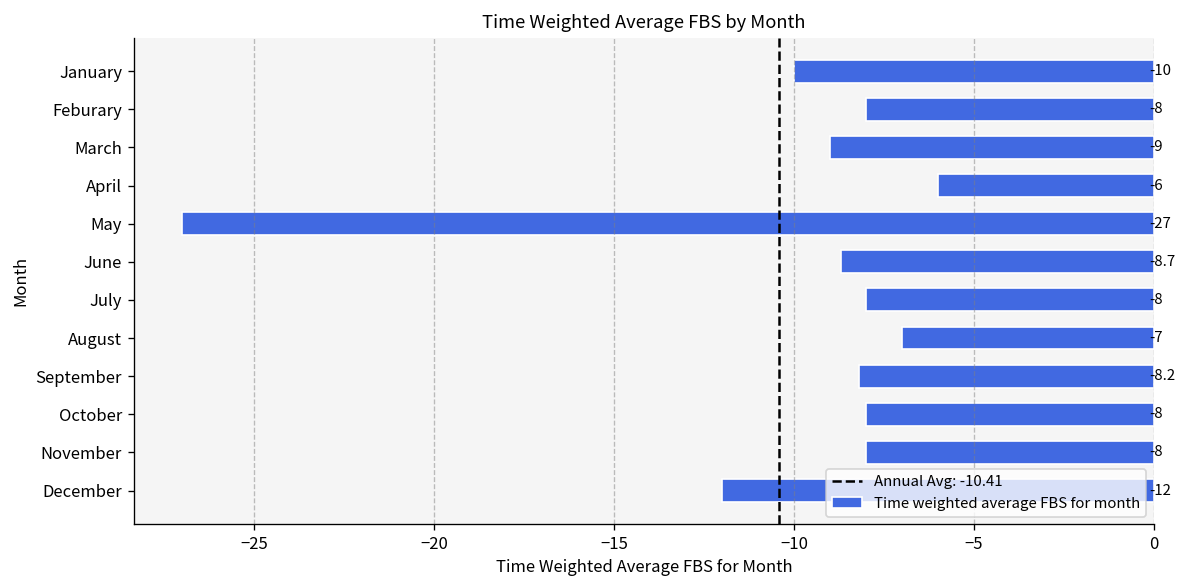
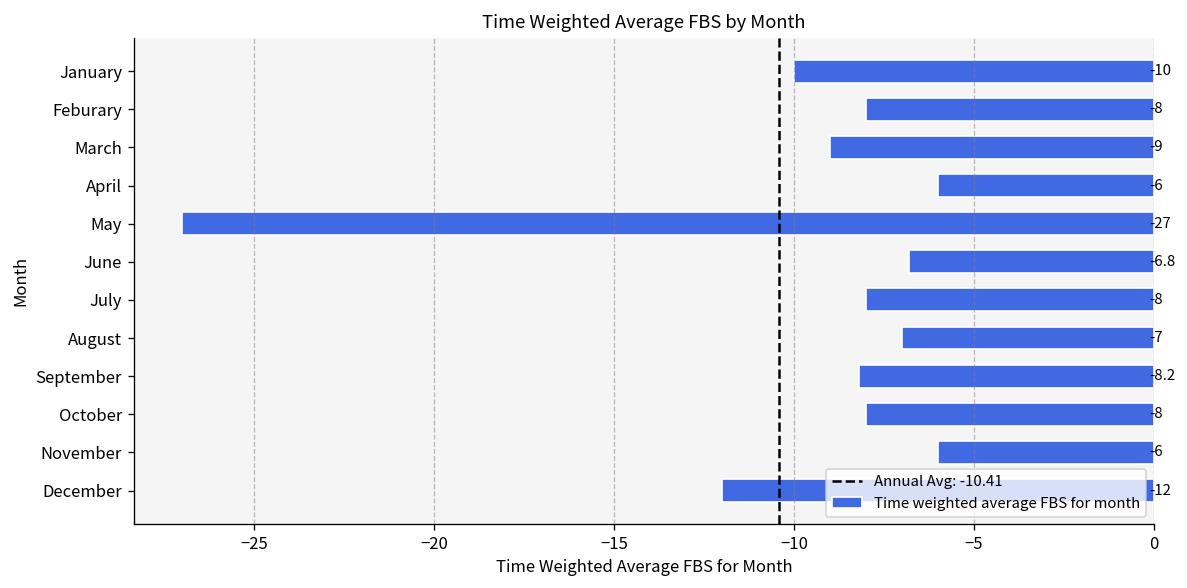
June: -8.7 -> -6.8
November: -8 -> -6
